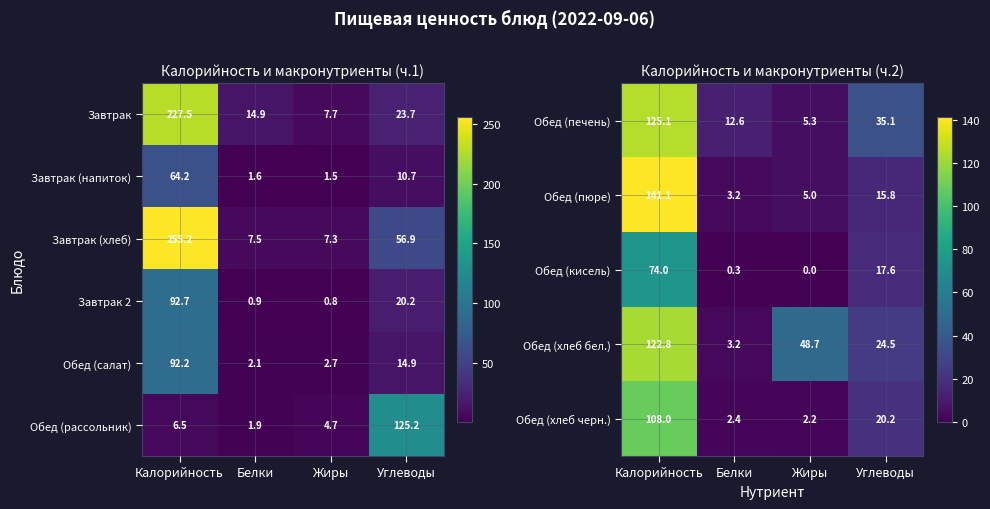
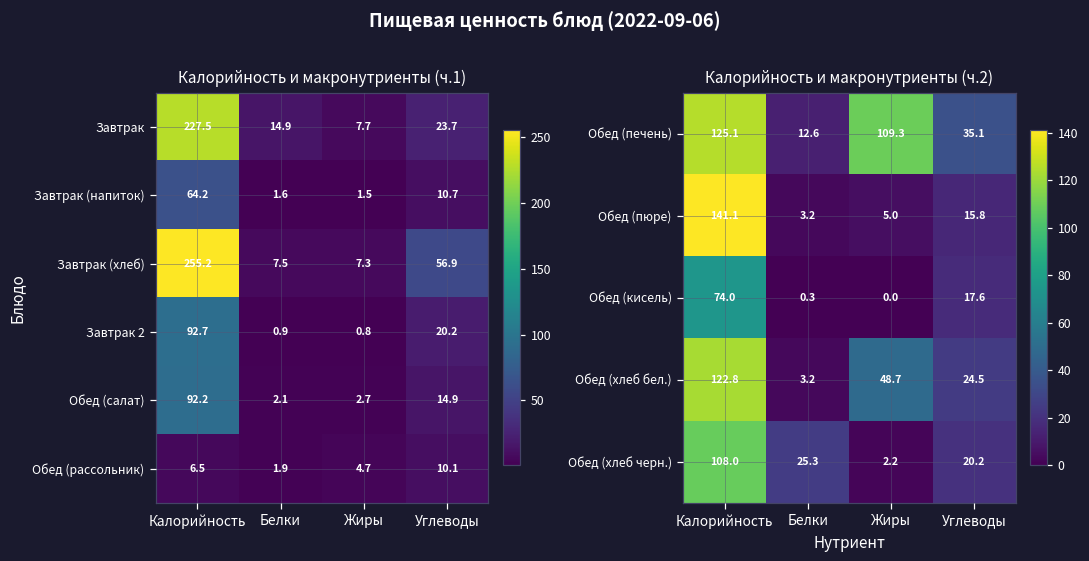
Калорийность и макронутриенты (ч.1), Обед (рассольник), Углеводы: 125.2 -> 10.1
Калорийность и макронутриенты (ч.2), Обед (печень), Жиры: 5.3 -> 109.3
Калорийность и макронутриенты (ч.2), Обед (хлеб черн.), Белки: 2.4 -> 25.3
